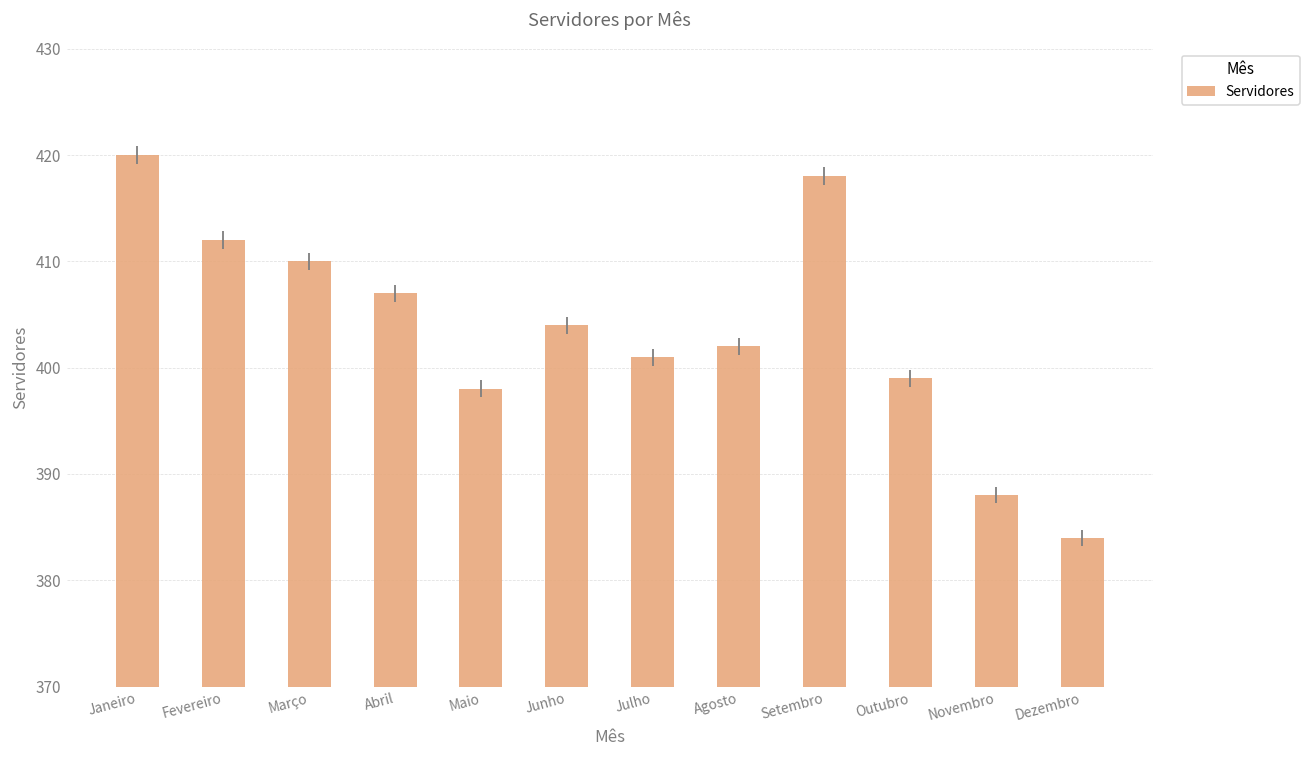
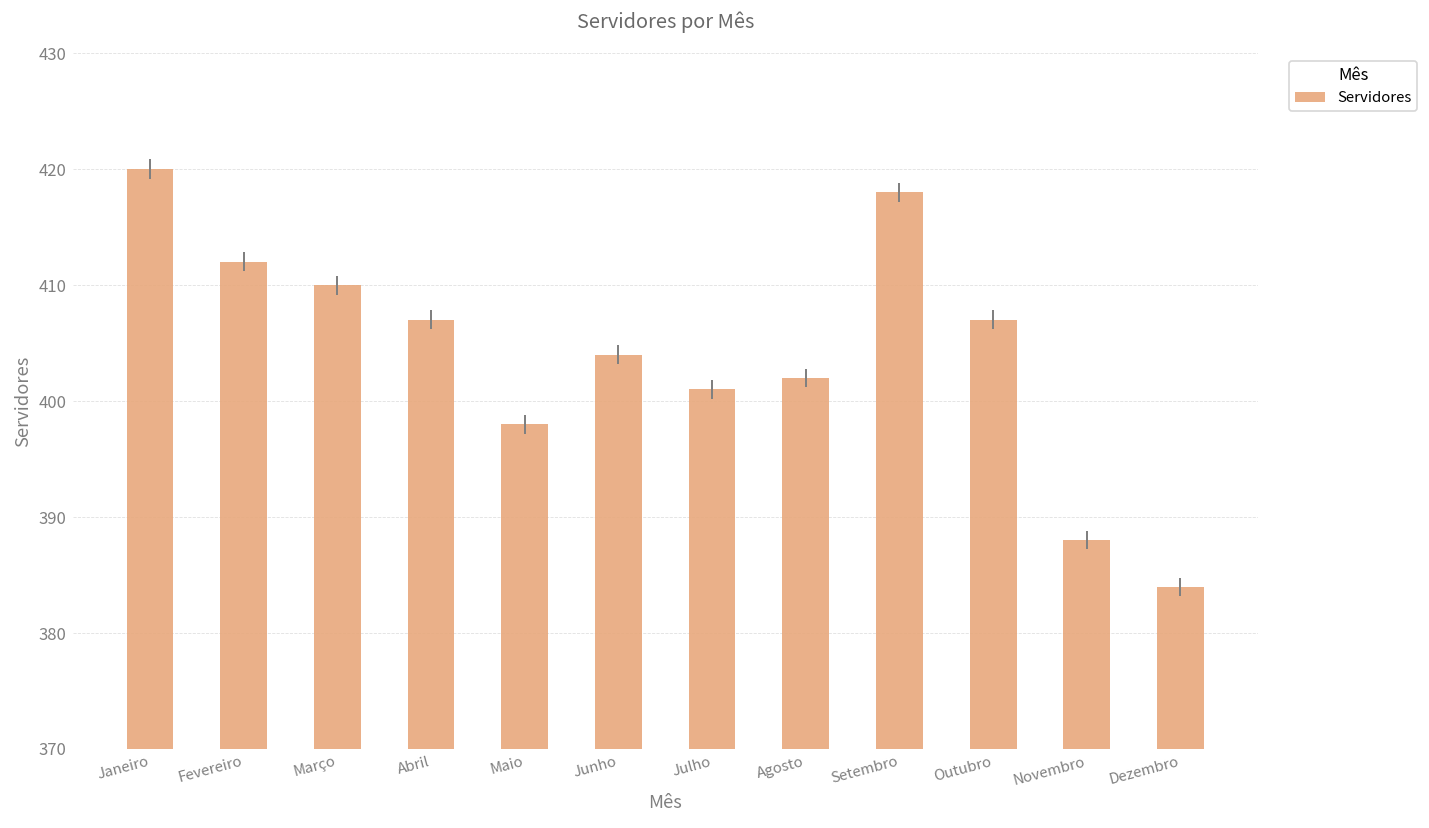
Outubro: 399 -> 407
